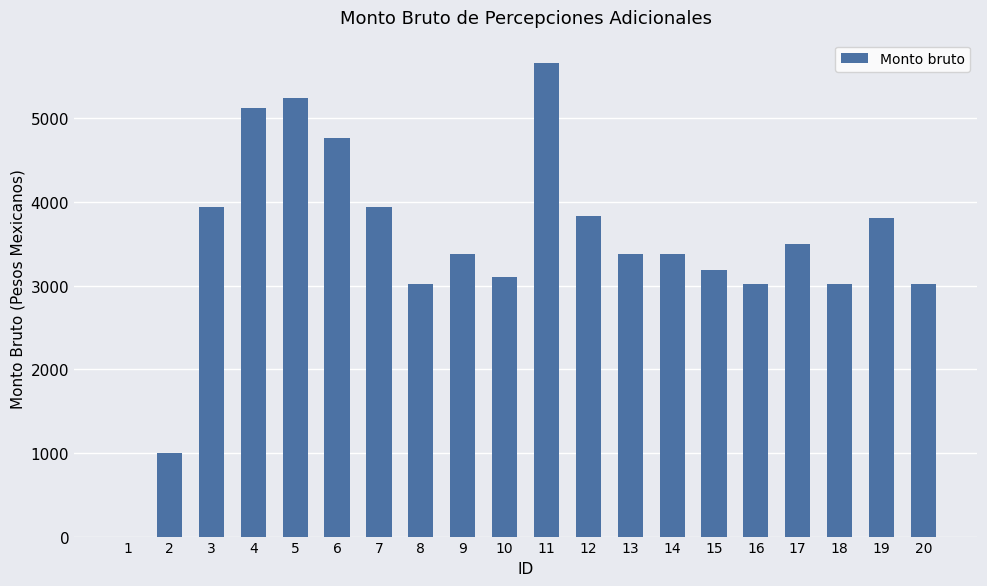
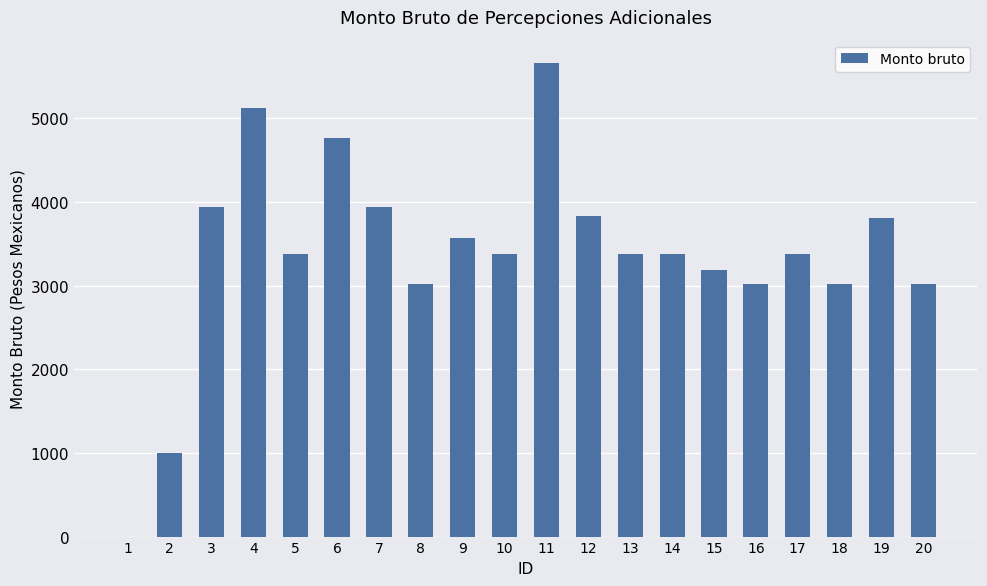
5: 5200 -> 3400
9: 3400 -> 3600
10: 3100 -> 3400
17: 3500 -> 3400
